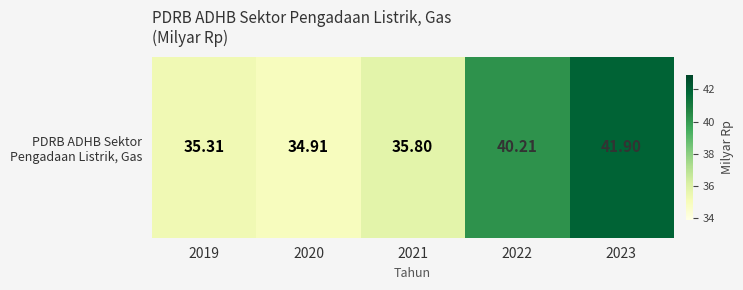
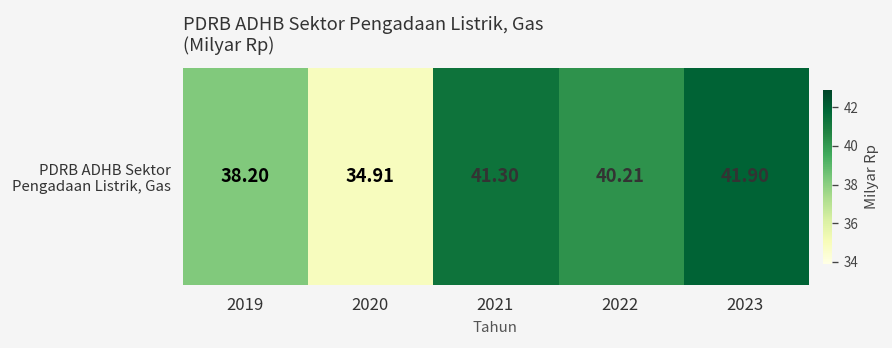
PDRB ADHB Sektor Pengadaan Listrik, Gas, 2019: 35.31 -> 38.20
PDRB ADHB Sektor Pengadaan Listrik, Gas, 2021: 35.80 -> 41.30
